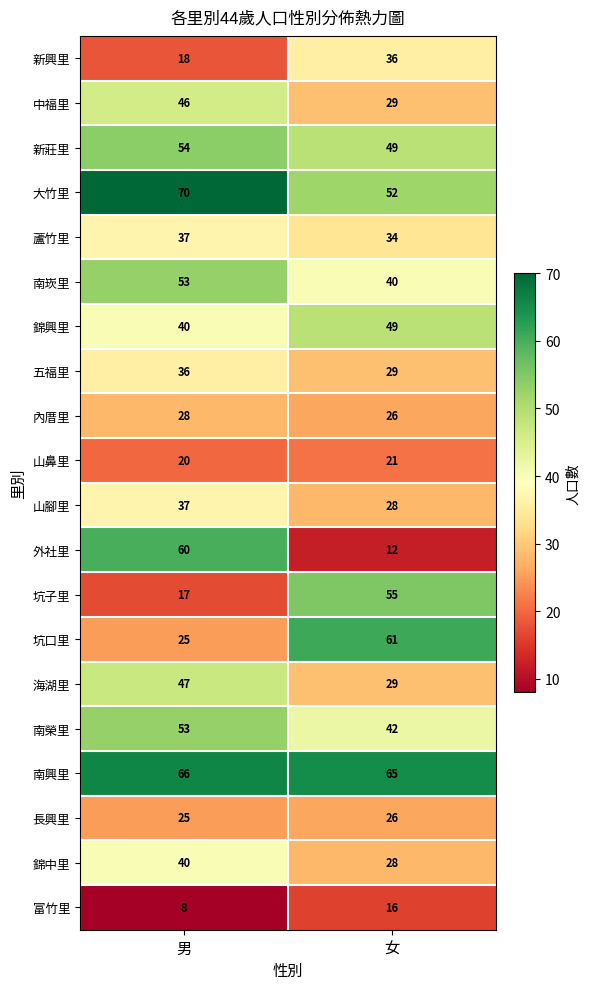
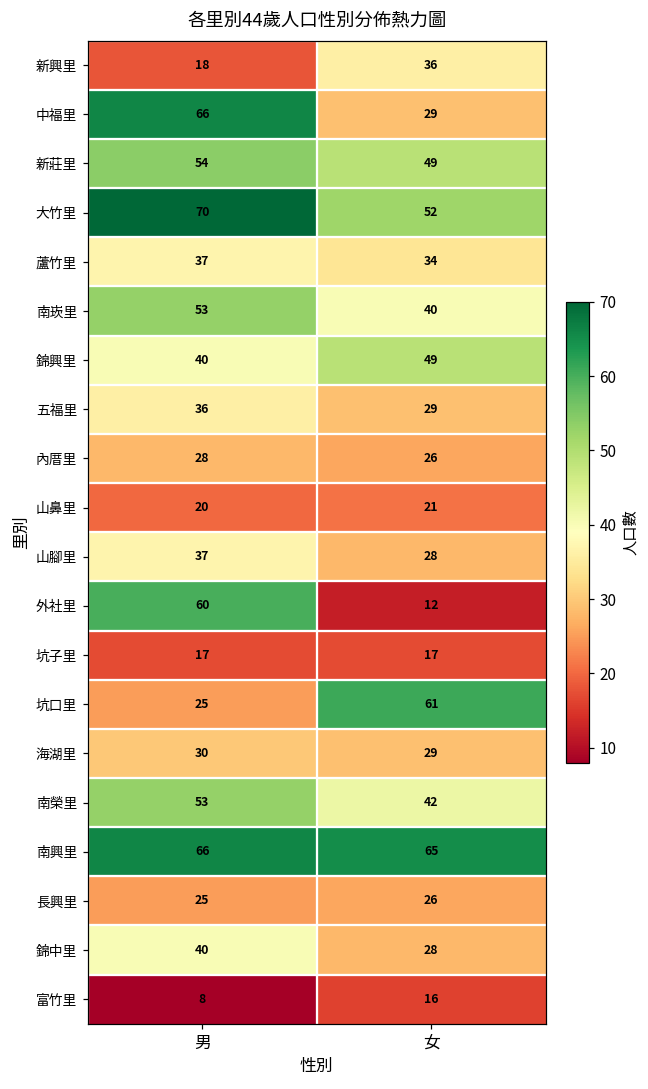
中福里, 男: 46 -> 66
坑子里, 女: 55 -> 17
海湖里, 男: 47 -> 30
